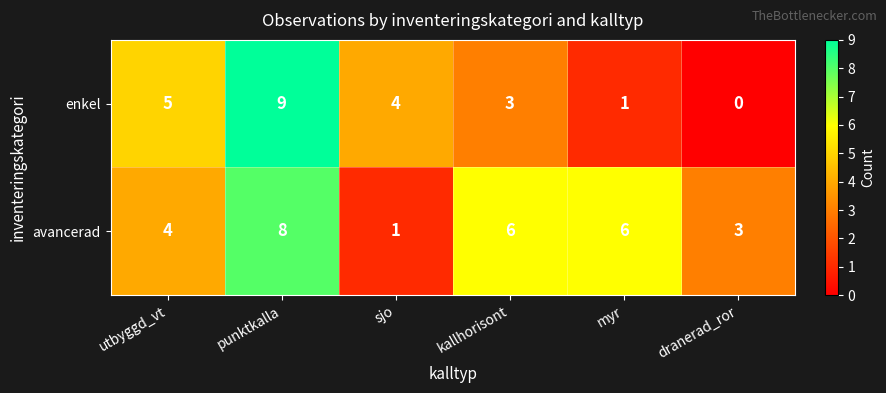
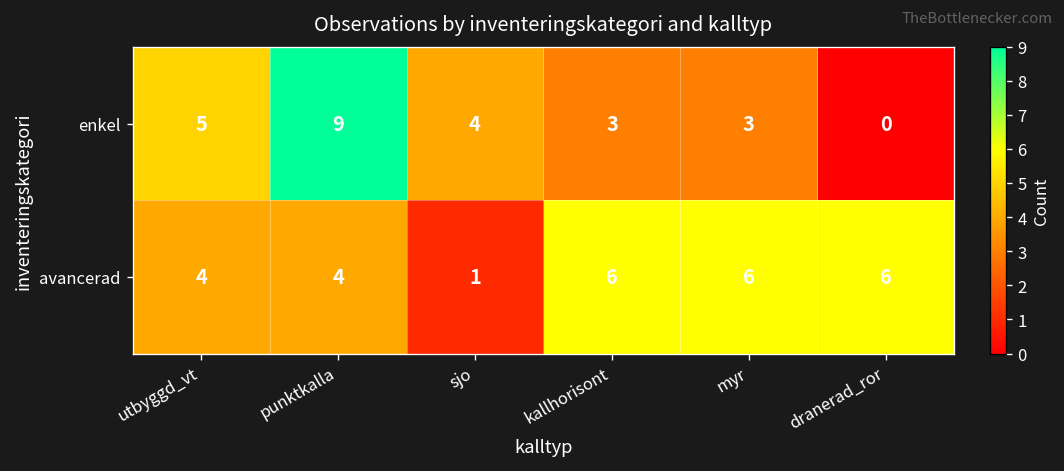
enkel, myr: 1 -> 3
avancerad, punktkalla: 8 -> 4
avancerad, dranerad_ror: 3 -> 6
